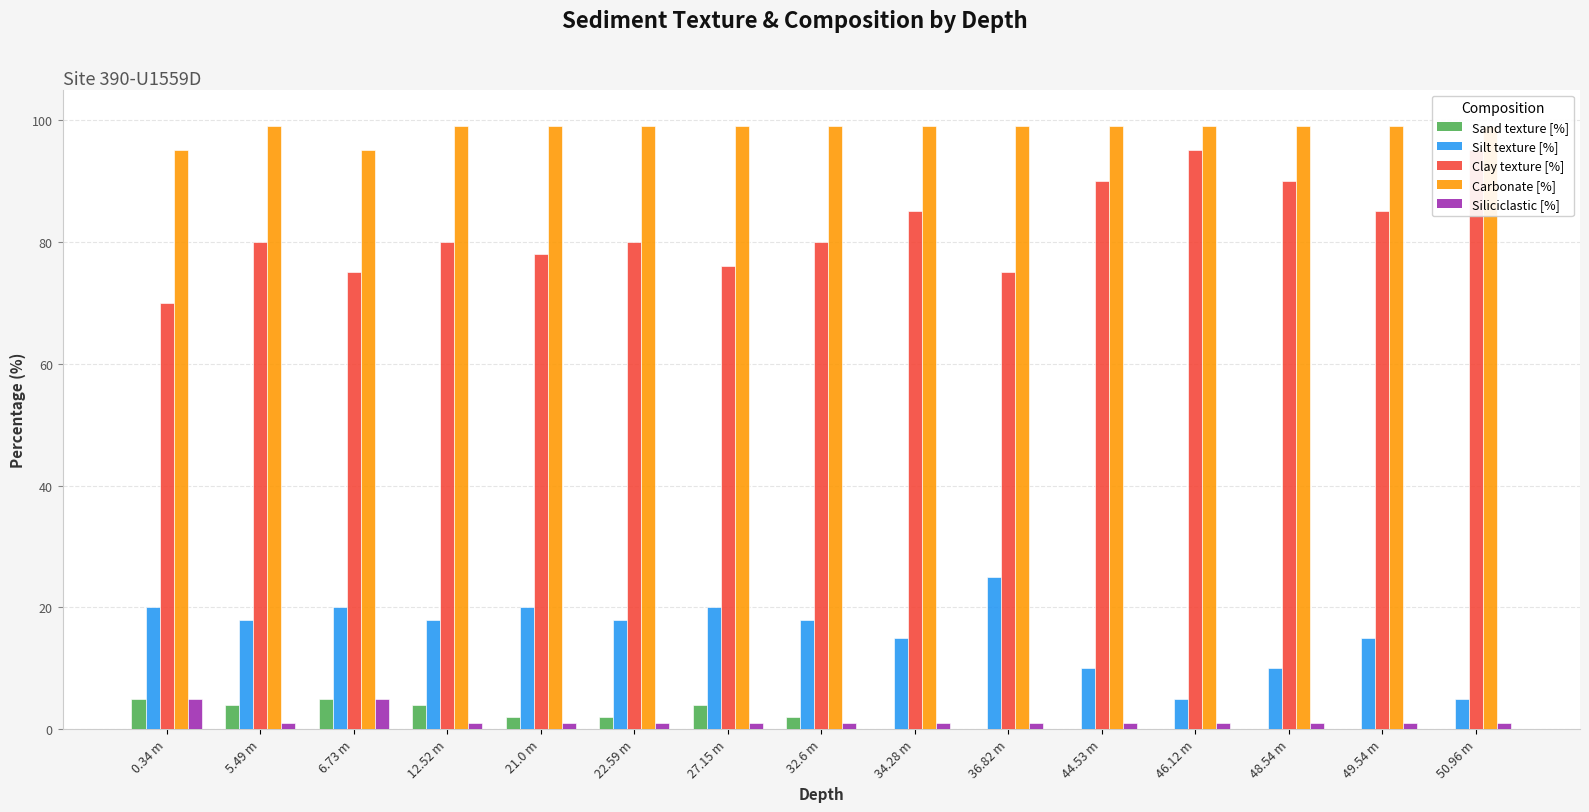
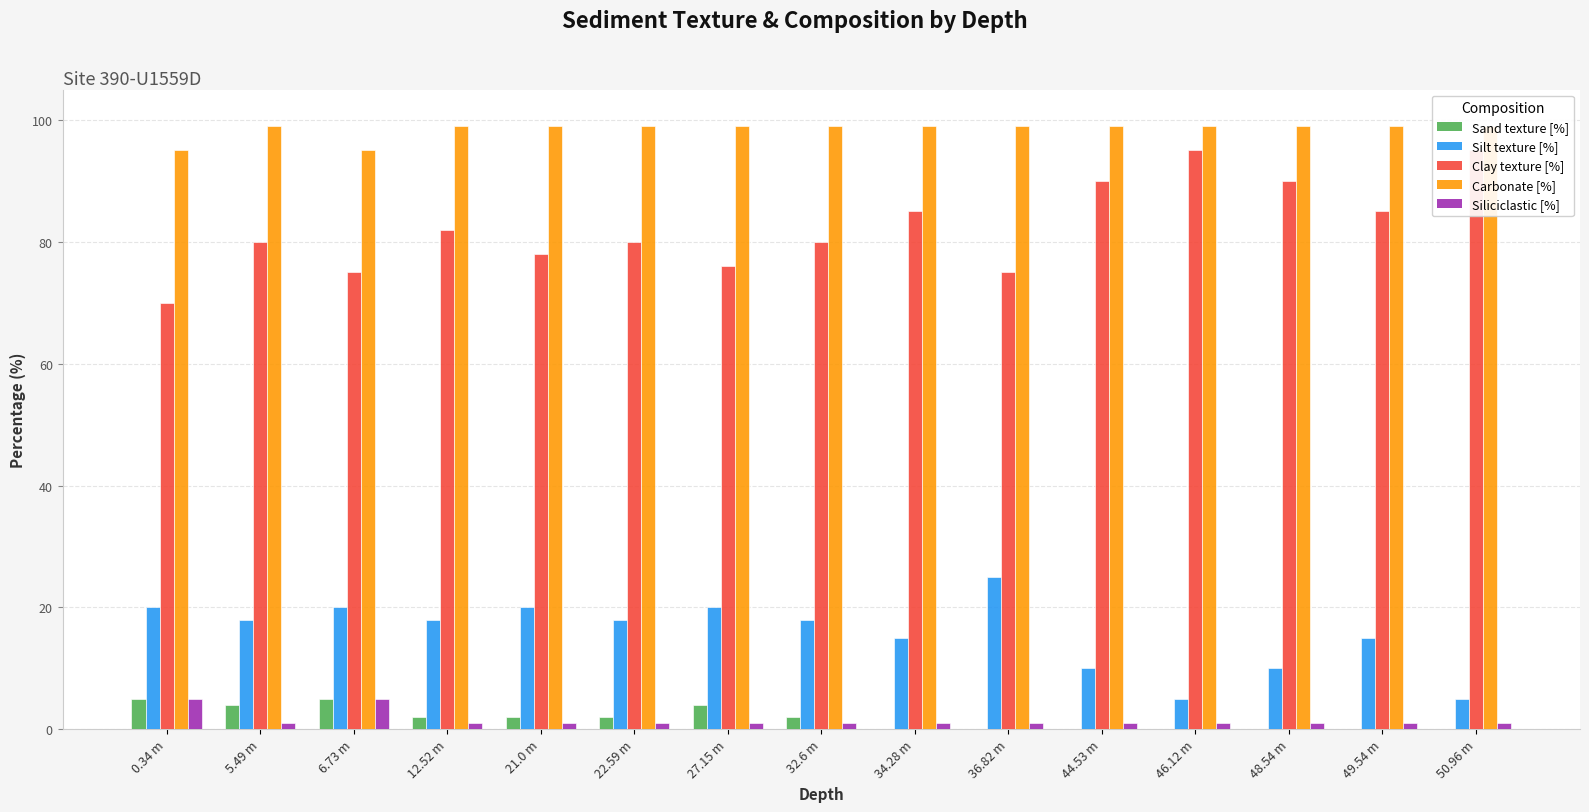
Sand texture [%], 12.52 m: 4 -> 2
Clay texture [%], 12.52 m: 80 -> 82
